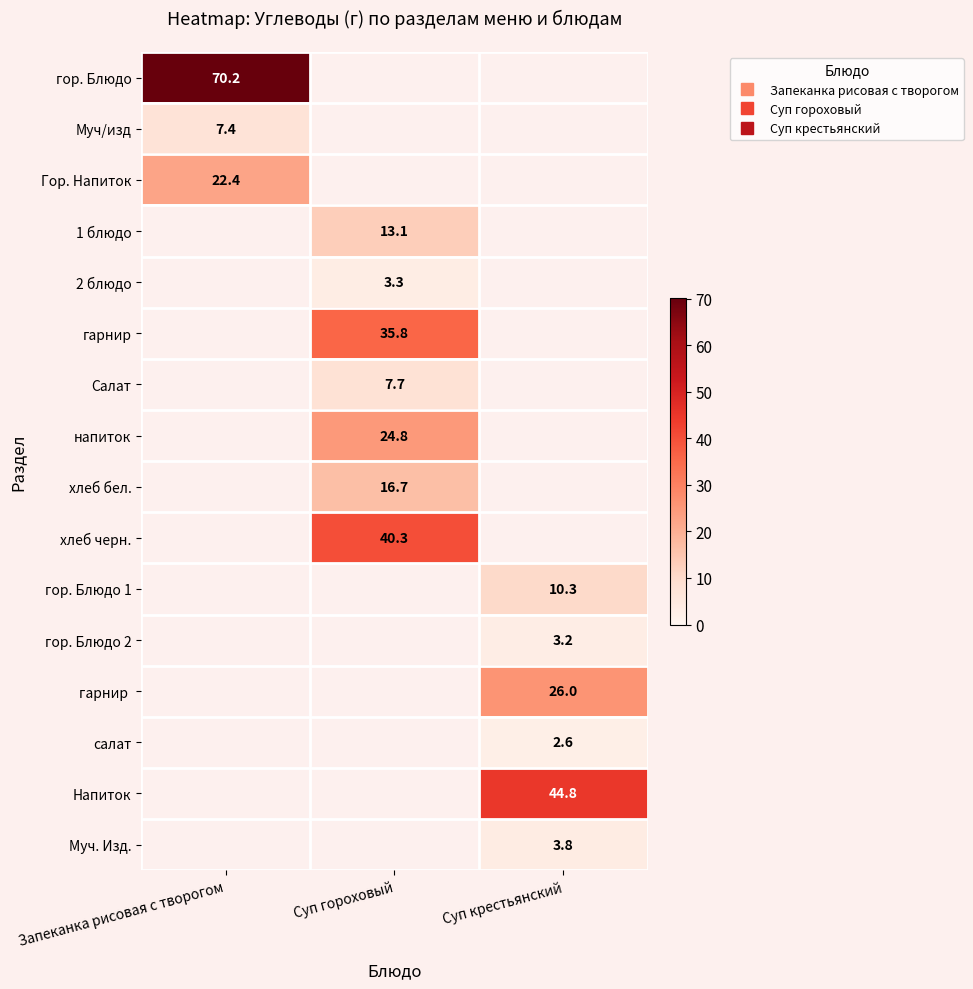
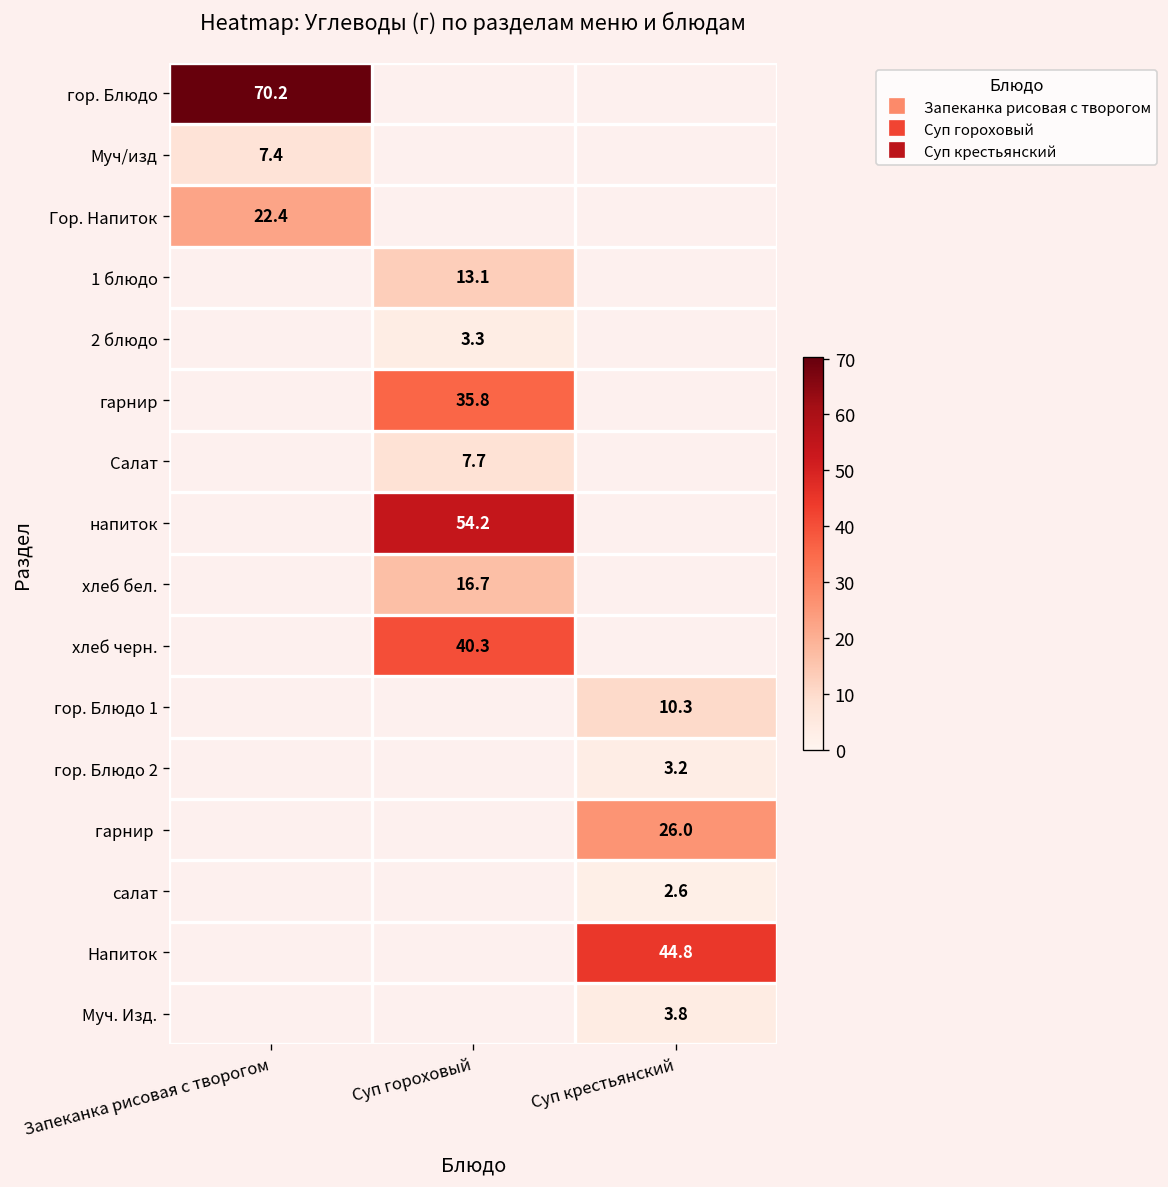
напиток, Суп гороховый: 24.8 -> 54.2
